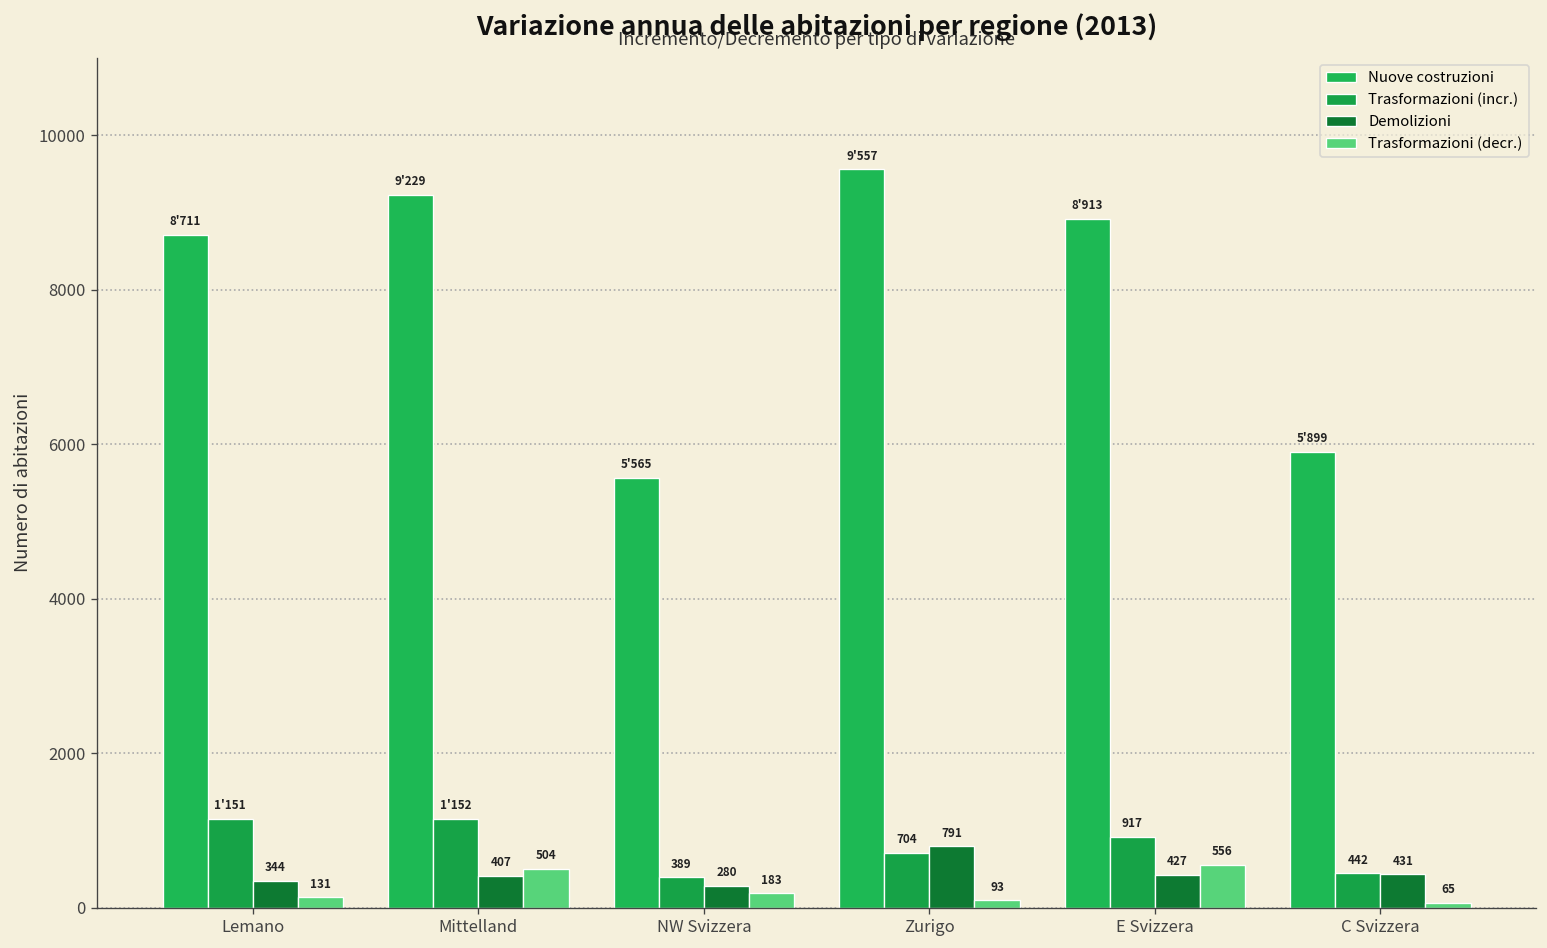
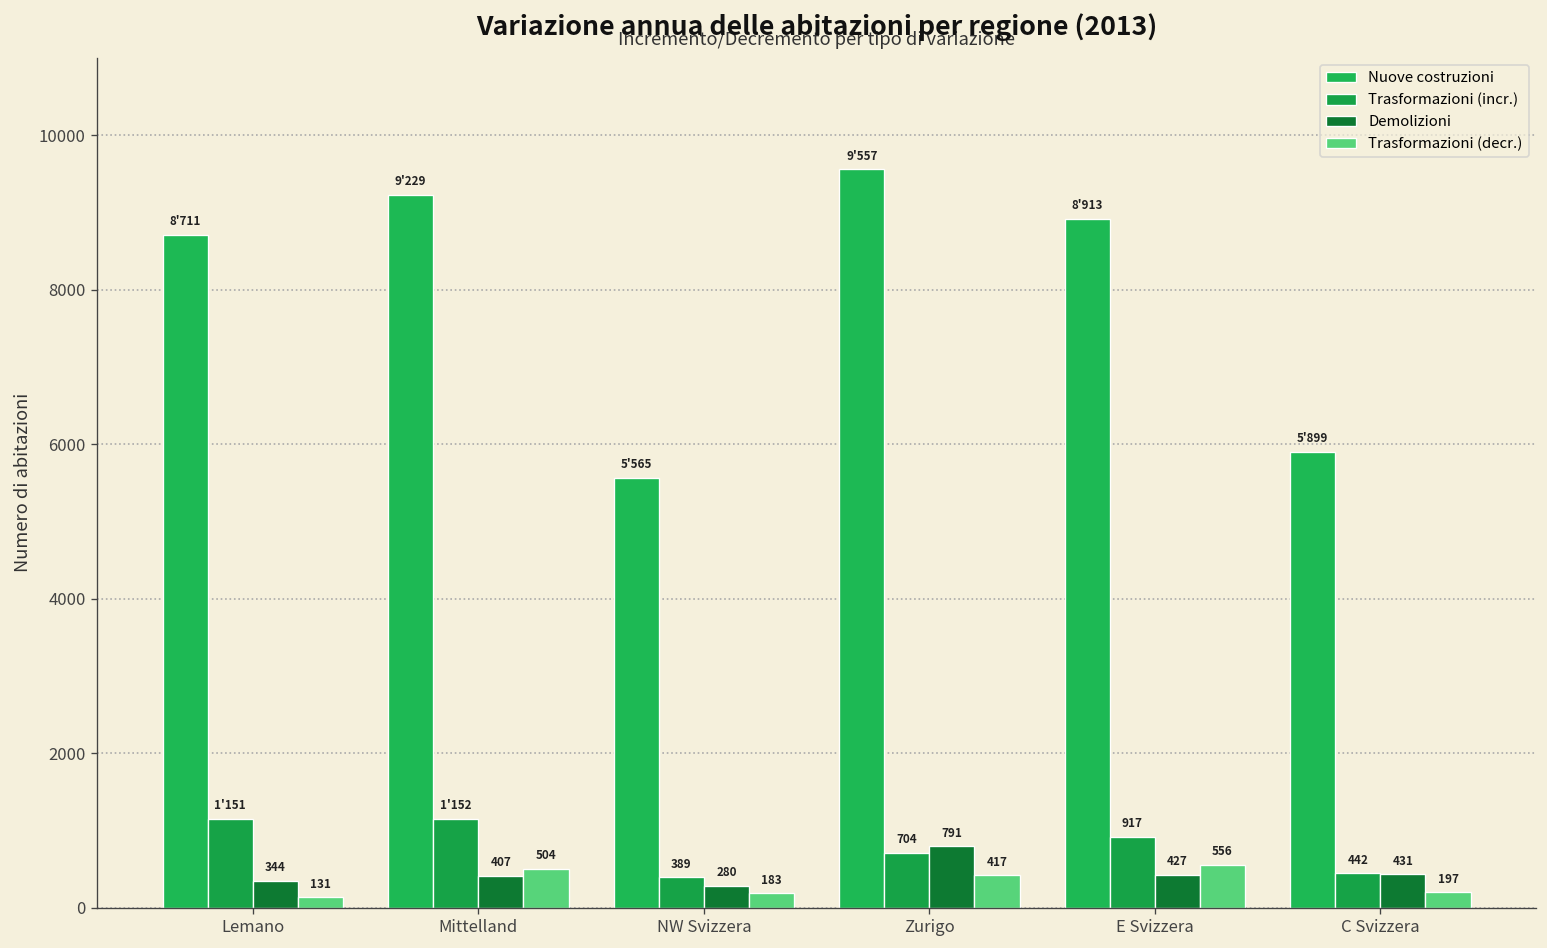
Trasformazioni (decr.), Zurigo: 93 -> 417
Trasformazioni (decr.), C Svizzera: 65 -> 197
